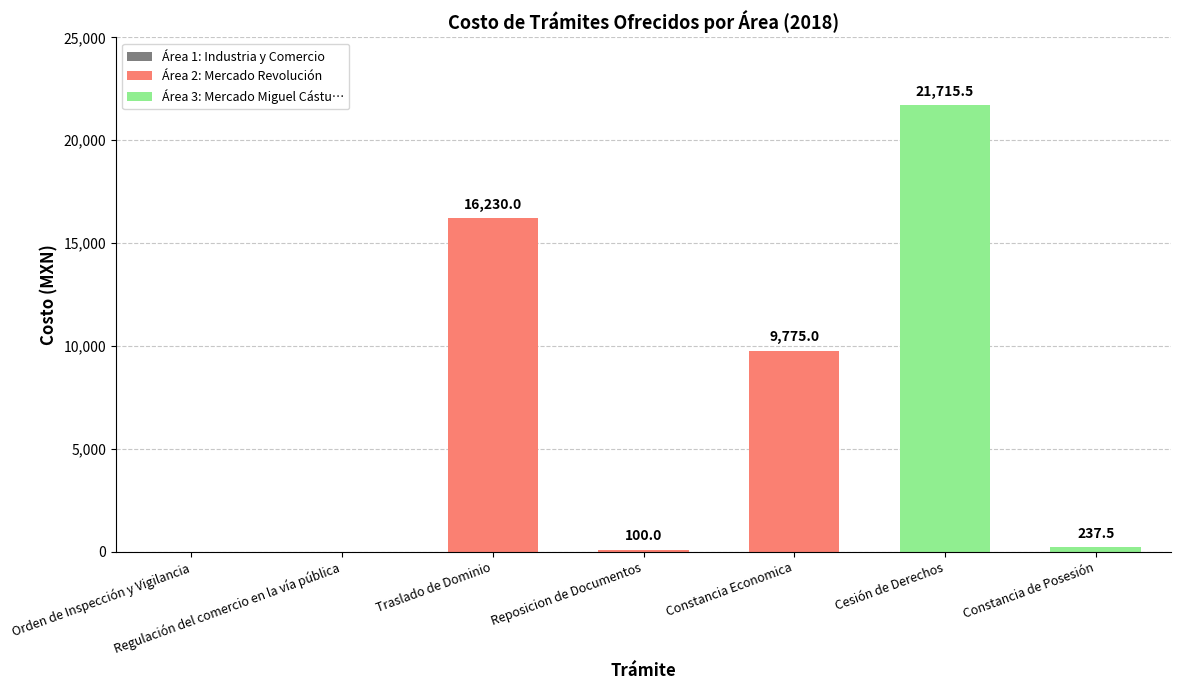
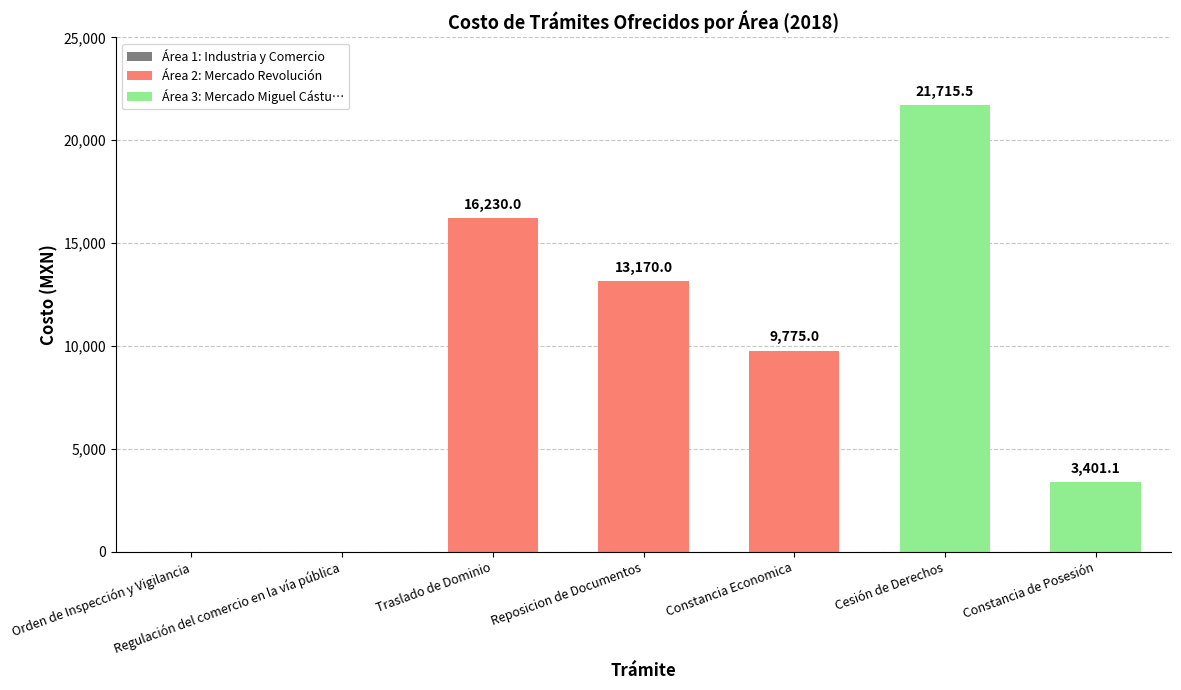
Reposicion de Documentos: 100.0 -> 13,170.0
Constancia de Posesión: 237.5 -> 3,401.1
